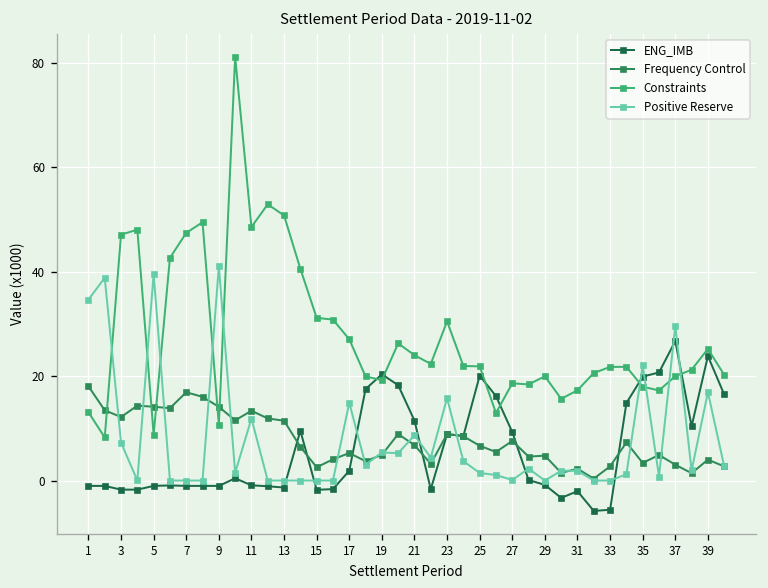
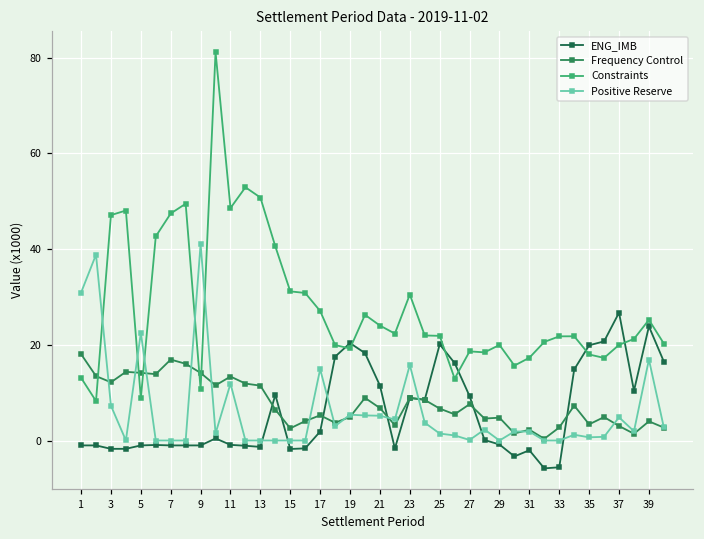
Positive Reserve, 1: 35 -> 31
Positive Reserve, 5: 40 -> 23
Positive Reserve, 21: 9 -> 5
Positive Reserve, 35: 22 -> 1
Positive Reserve, 37: 30 -> 5
